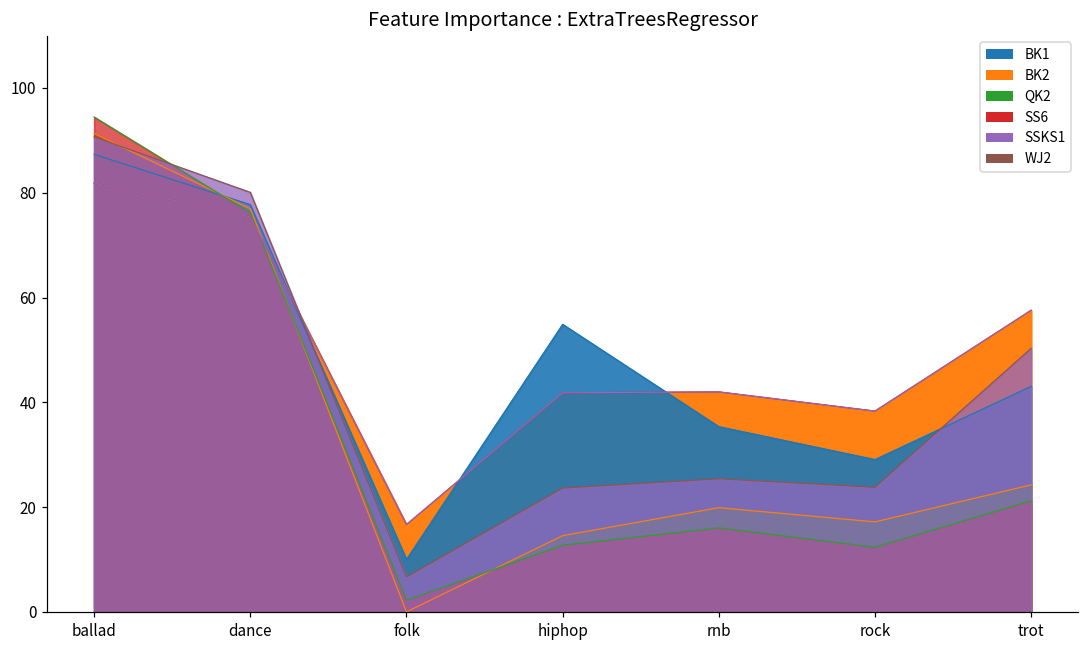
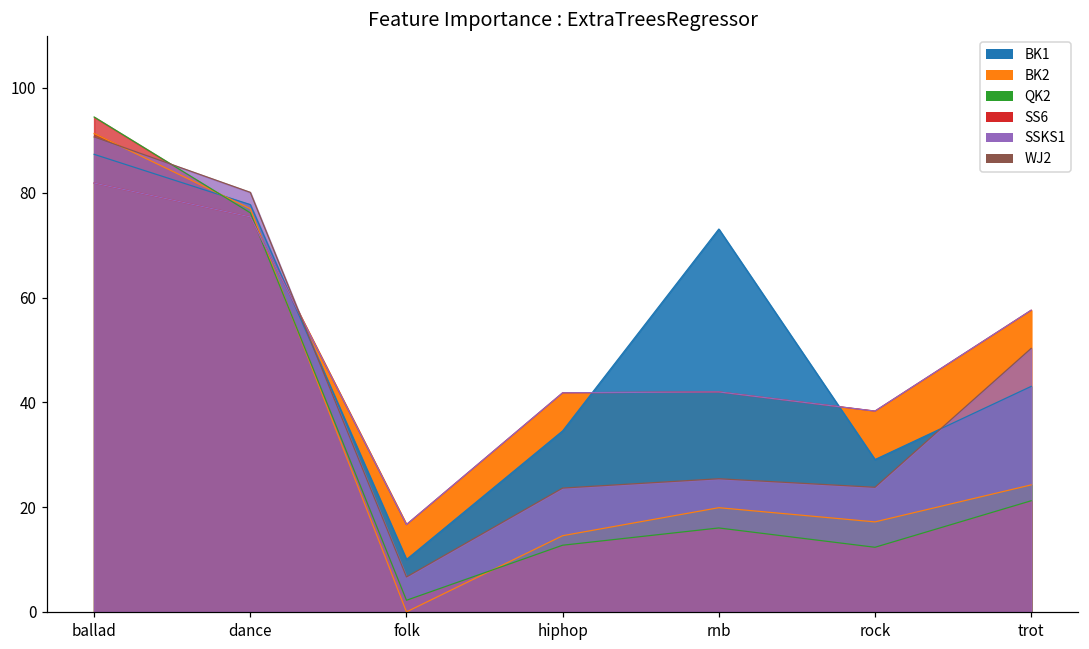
BK1, hiphop: 55 -> 35
BK1, rnb: 35 -> 73
